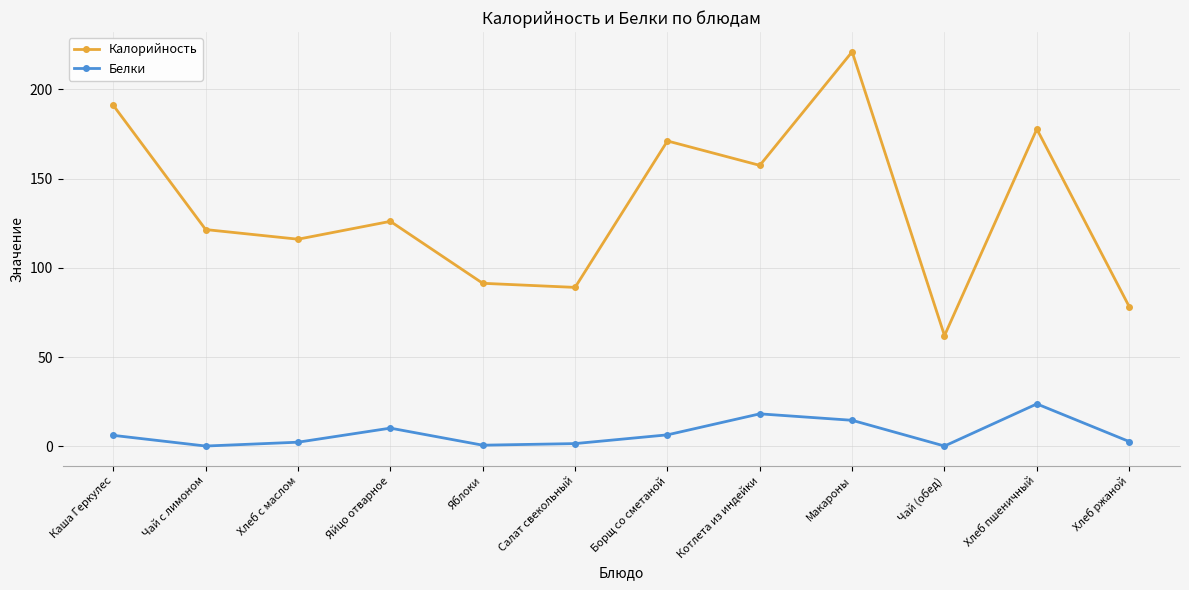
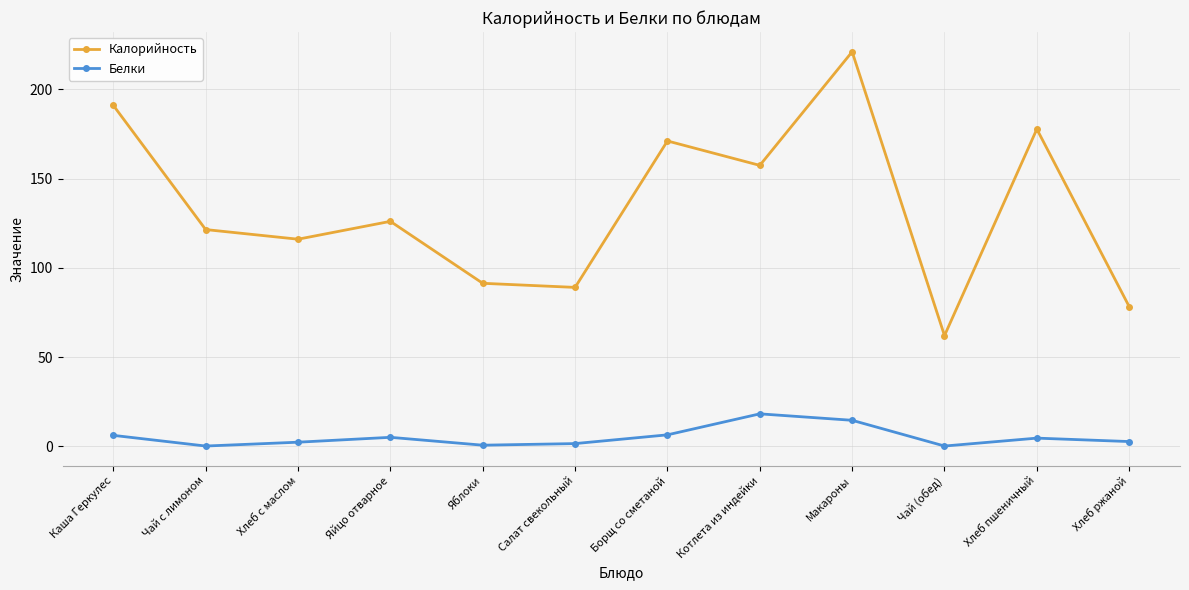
Белки, Яйцо отварное: 10 -> 5
Белки, Хлеб пшеничный: 24 -> 5
